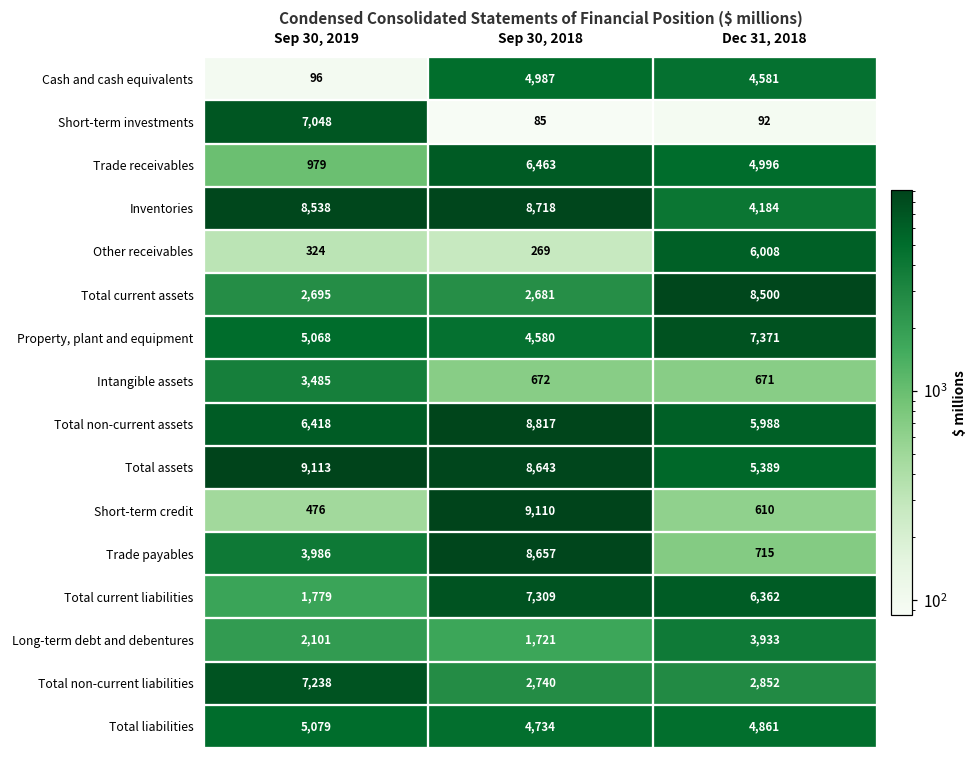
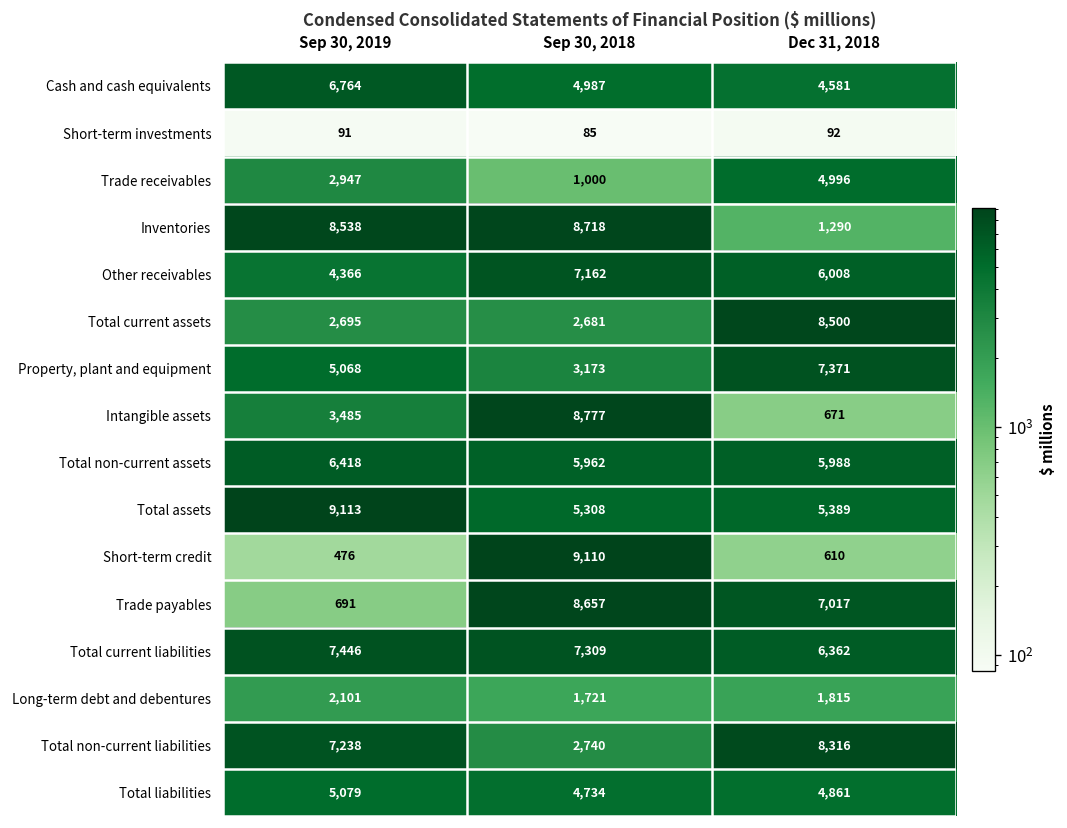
Cash and cash equivalents, Sep 30, 2019: 96 -> 6,764
Short-term investments, Sep 30, 2019: 7,048 -> 91
Trade receivables, Sep 30, 2019: 979 -> 2,947
Trade receivables, Sep 30, 2018: 6,463 -> 1,000
Inventories, Dec 31, 2018: 4,184 -> 1,290
Other receivables, Sep 30, 2019: 324 -> 4,366
Other receivables, Sep 30, 2018: 269 -> 7,162
Property, plant and equipment, Sep 30, 2018: 4,580 -> 3,173
Intangible assets, Sep 30, 2018: 672 -> 8,777
Total non-current assets, Sep 30, 2018: 8,817 -> 5,962
Total assets, Sep 30, 2018: 8,643 -> 5,308
Trade payables, Sep 30, 2019: 3,986 -> 691
Trade payables, Dec 31, 2018: 715 -> 7,017
Total current liabilities, Sep 30, 2019: 1,779 -> 7,446
Long-term debt and debentures, Dec 31, 2018: 3,933 -> 1,815
Total non-current liabilities, Dec 31, 2018: 2,852 -> 8,316
